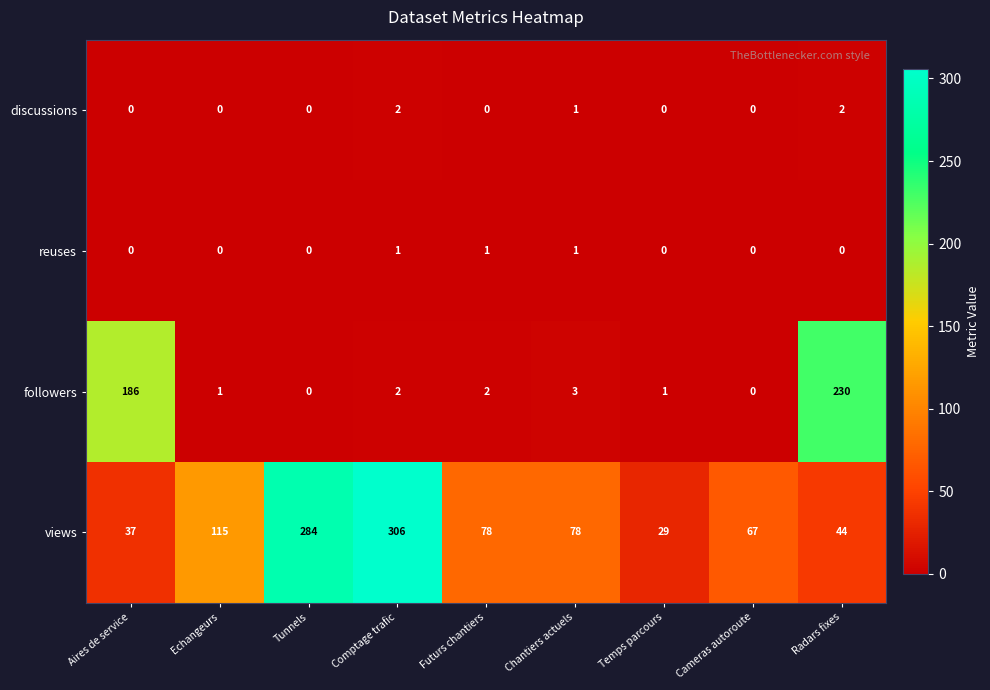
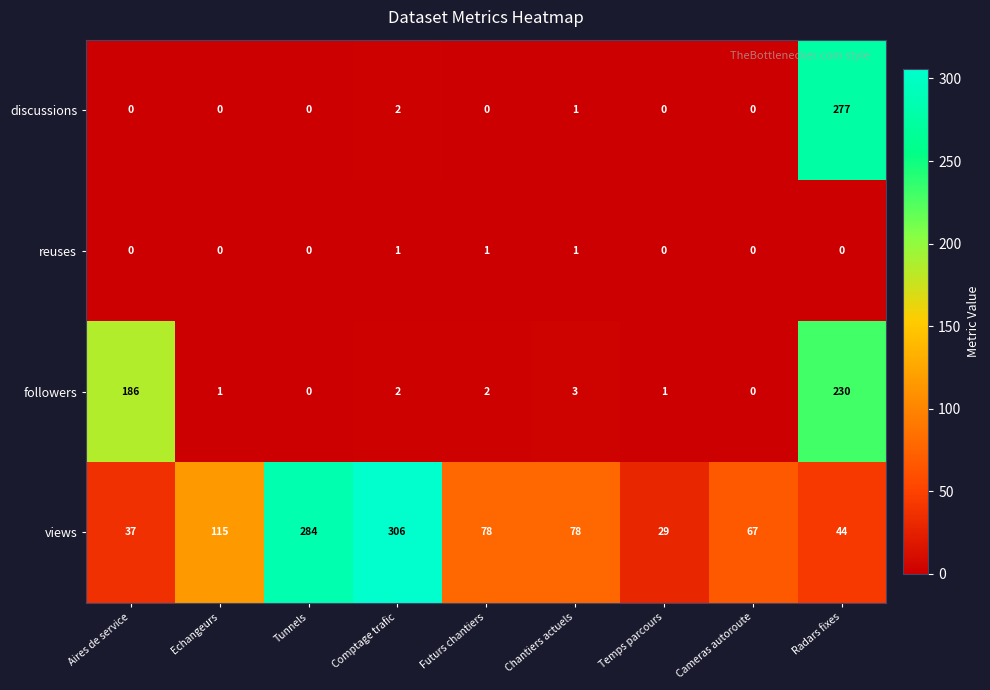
discussions, Radars fixes: 2 -> 277
